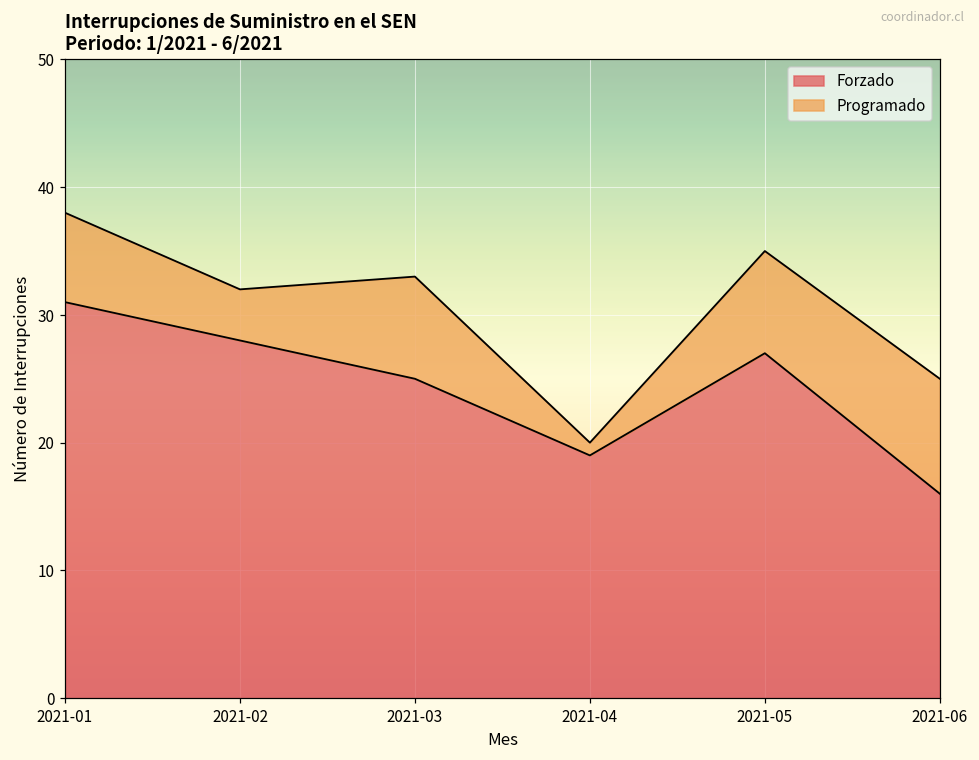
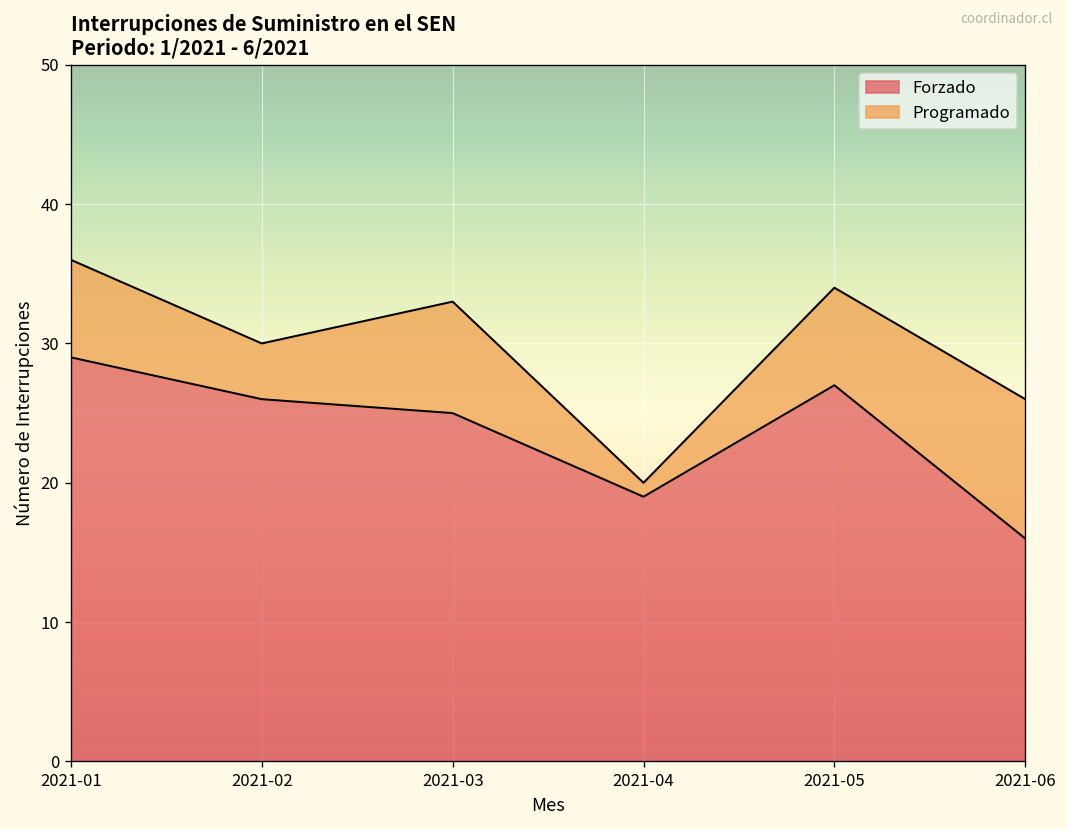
Forzado, 2021-01: 31 -> 29
Forzado, 2021-02: 28 -> 26
Programado, 2021-05: 8 -> 7
Programado, 2021-06: 9 -> 10
